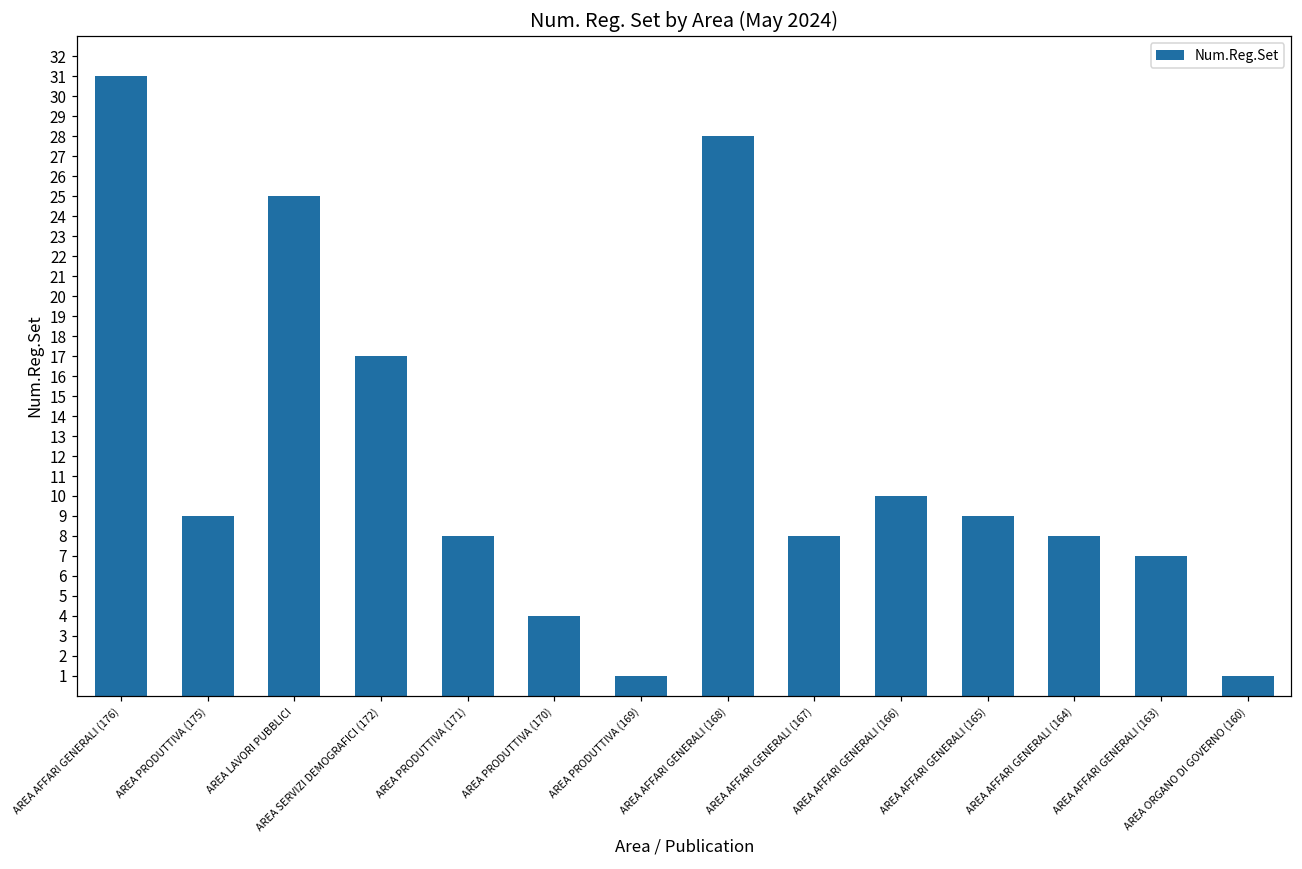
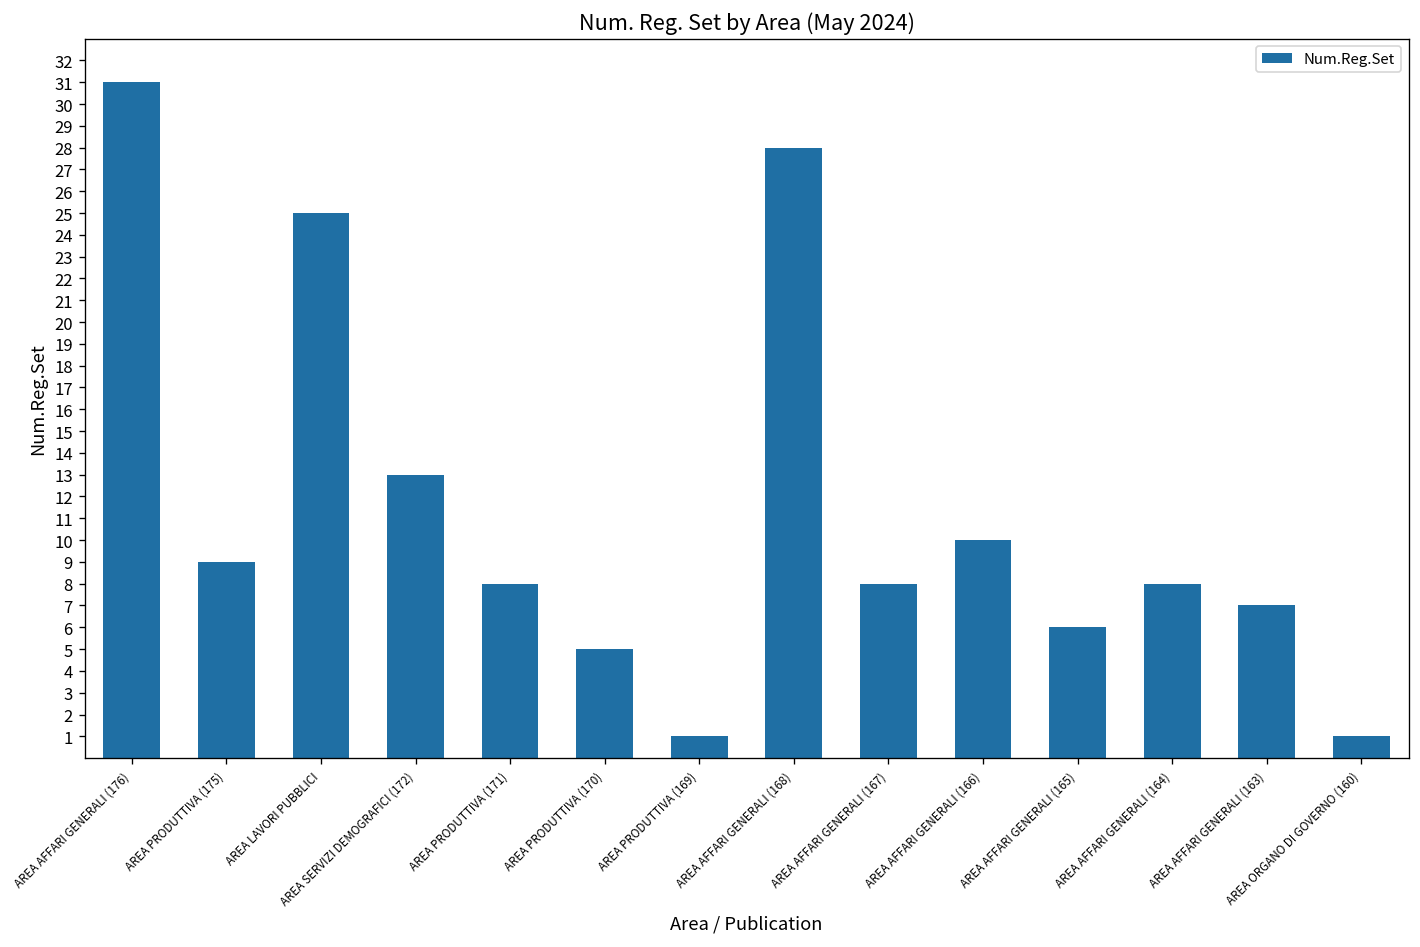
AREA SERVIZI DEMOGRAFICI (172): 17 -> 13
AREA PRODUTTIVA (170): 4 -> 5
AREA AFFARI GENERALI (165): 9 -> 6
